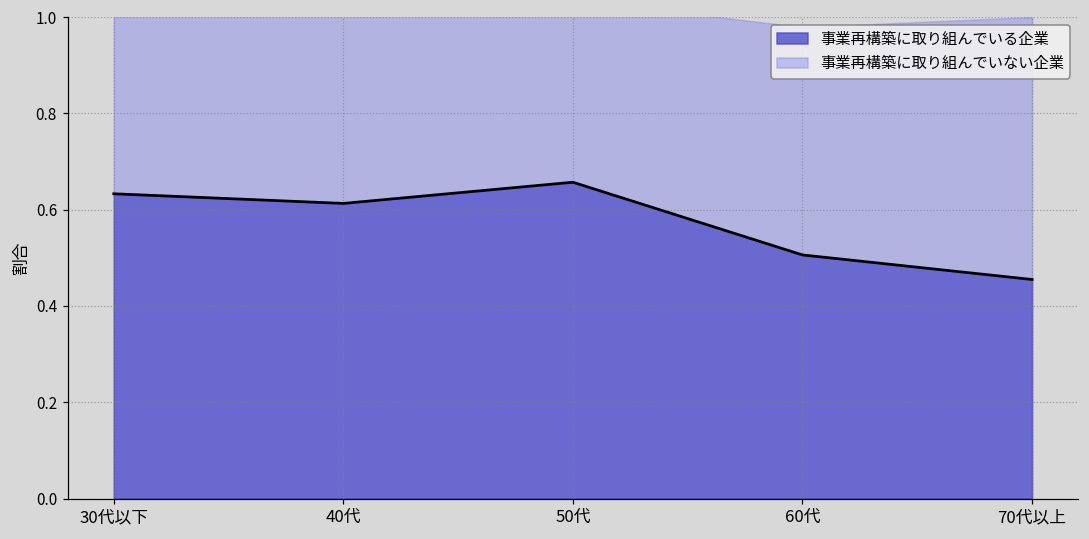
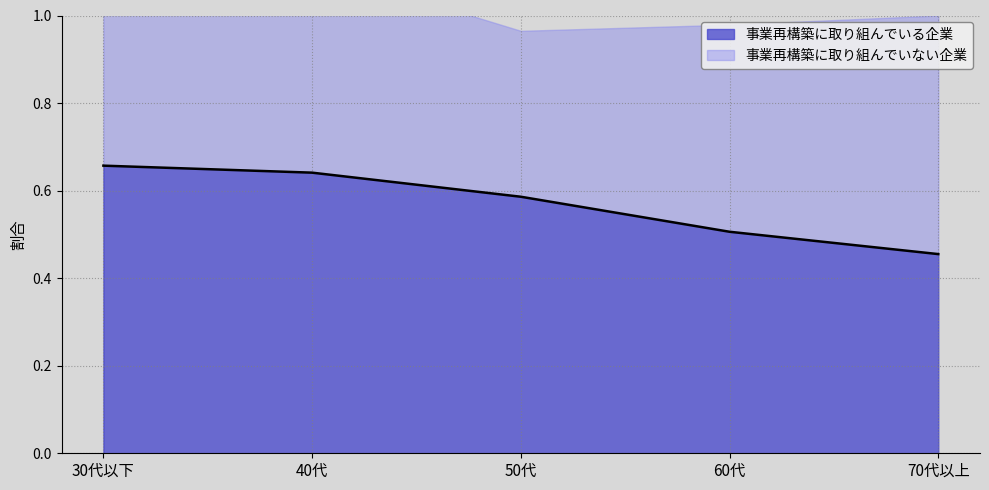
事業再構築に取り組んでいる企業, 30代以下: 0.63 -> 0.66
事業再構築に取り組んでいる企業, 40代: 0.61 -> 0.64
事業再構築に取り組んでいる企業, 50代: 0.66 -> 0.59
